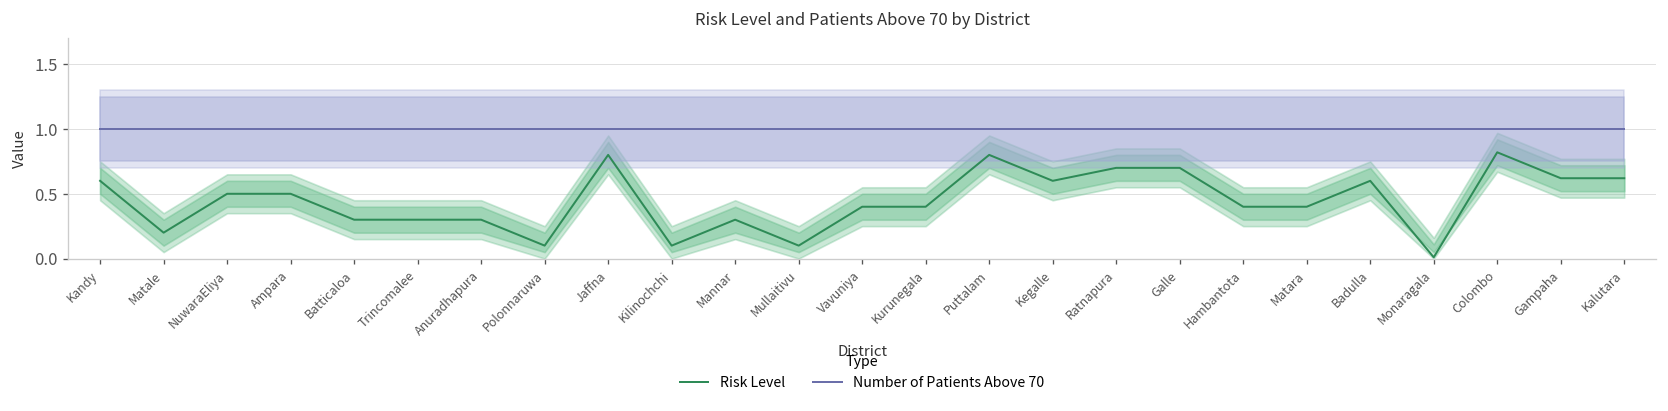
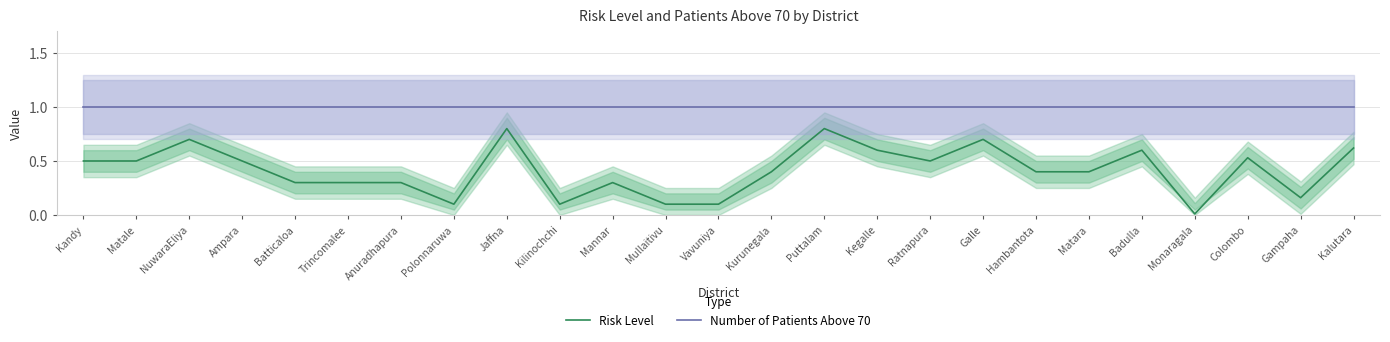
Risk Level, Kandy: 0.6 -> 0.5
Risk Level, Matale: 0.2 -> 0.5
Risk Level, NuwaraEliya: 0.5 -> 0.7
Risk Level, Vavuniya: 0.4 -> 0.1
Risk Level, Ratnapura: 0.7 -> 0.5
Risk Level, Colombo: 0.82 -> 0.53
Risk Level, Gampaha: 0.62 -> 0.16
